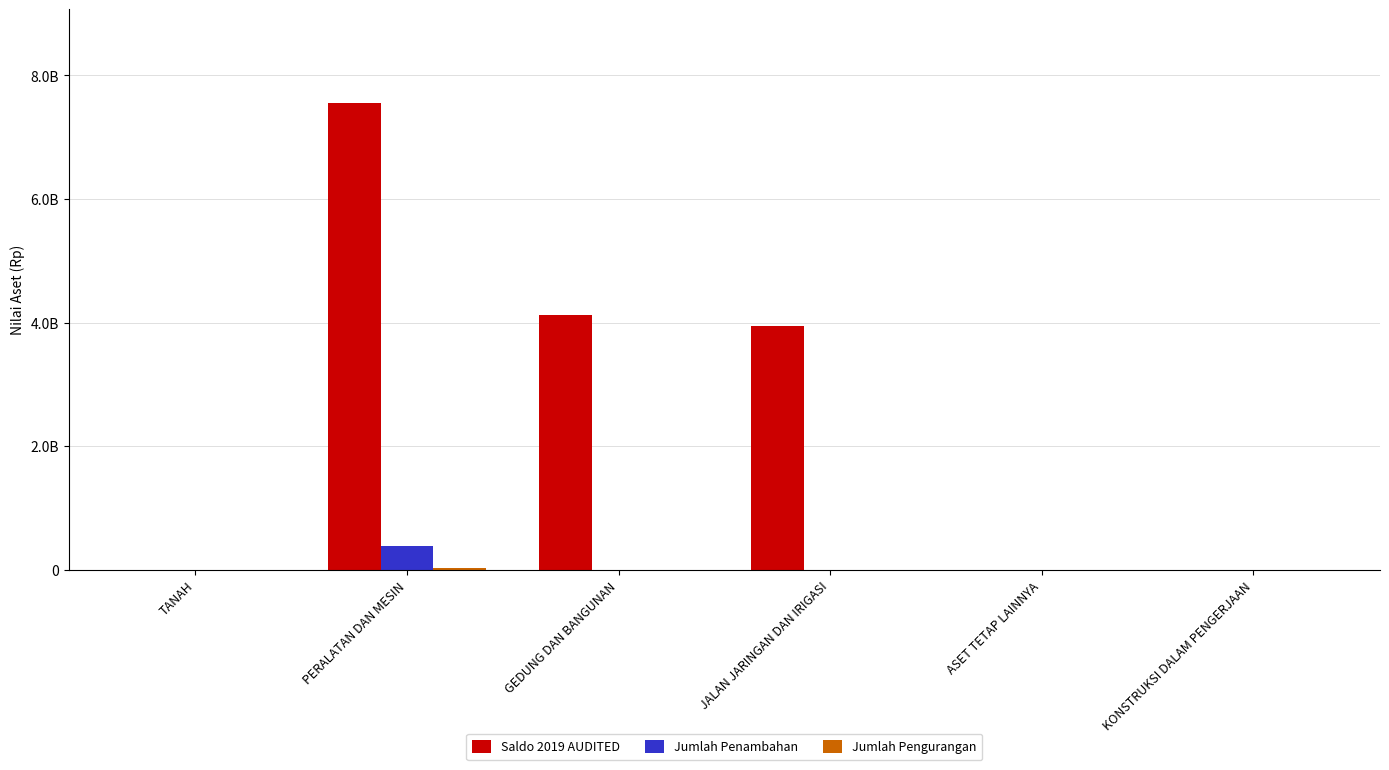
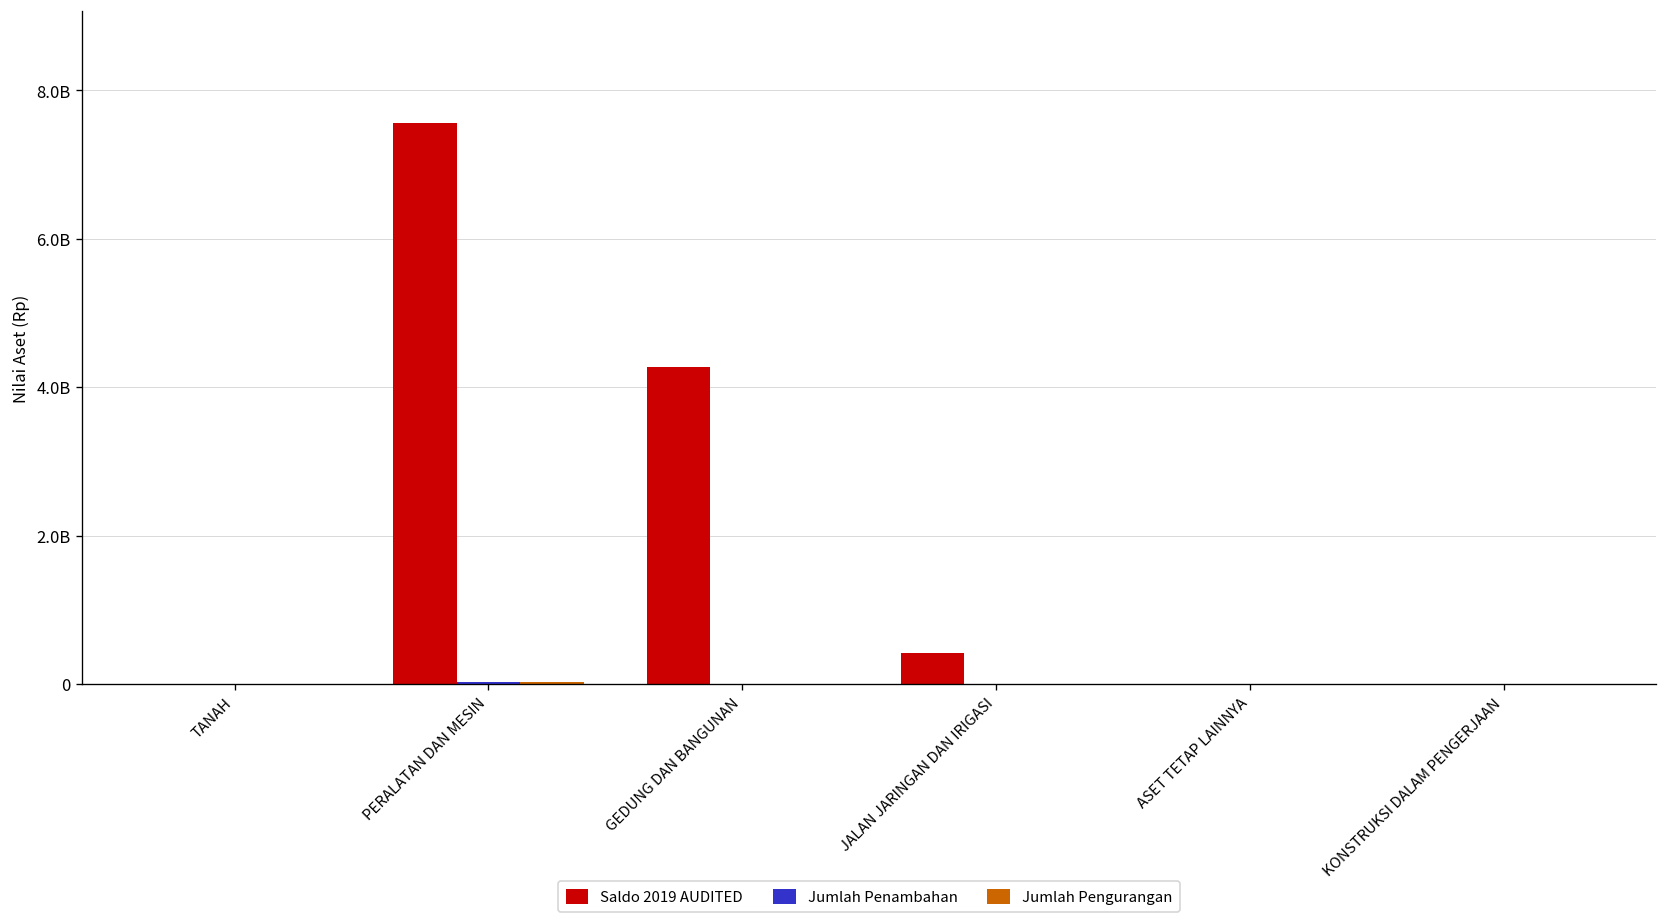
Jumlah Penambahan, PERALATAN DAN MESIN: 400000000 -> 0
Saldo 2019 AUDITED, GEDUNG DAN BANGUNAN: 4100000000 -> 4300000000
Saldo 2019 AUDITED, JALAN JARINGAN DAN IRIGASI: 3900000000 -> 400000000
